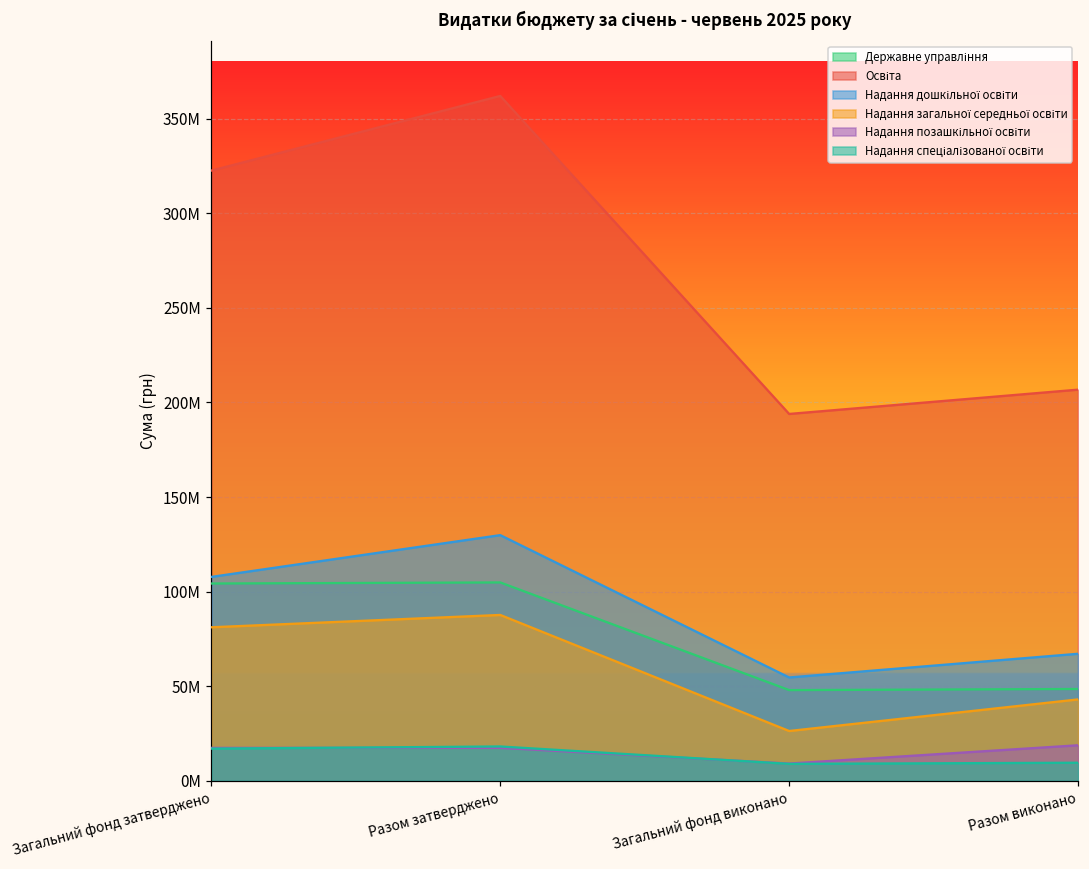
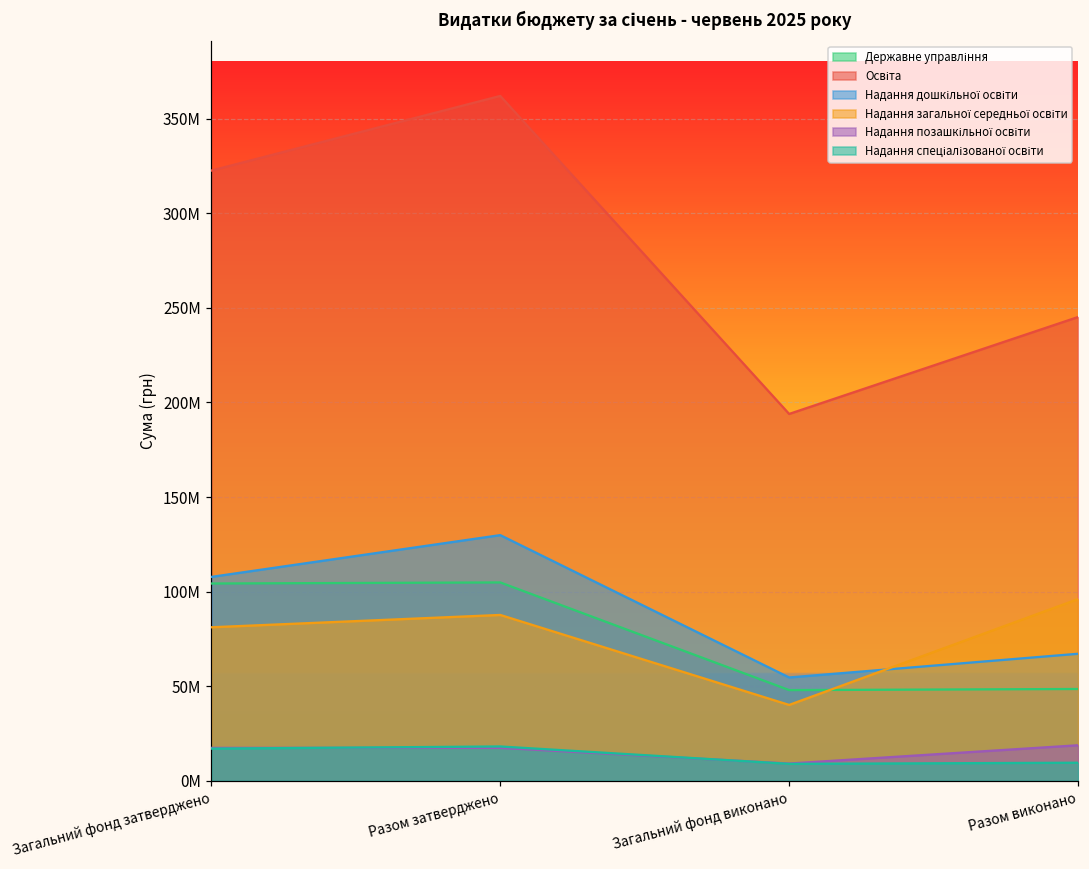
Надання загальної середньої освіти, Загальний фонд виконано: 26000000 -> 40000000
Освіта, Разом виконано: 207000000 -> 245000000
Надання загальної середньої освіти, Разом виконано: 43000000 -> 96000000
